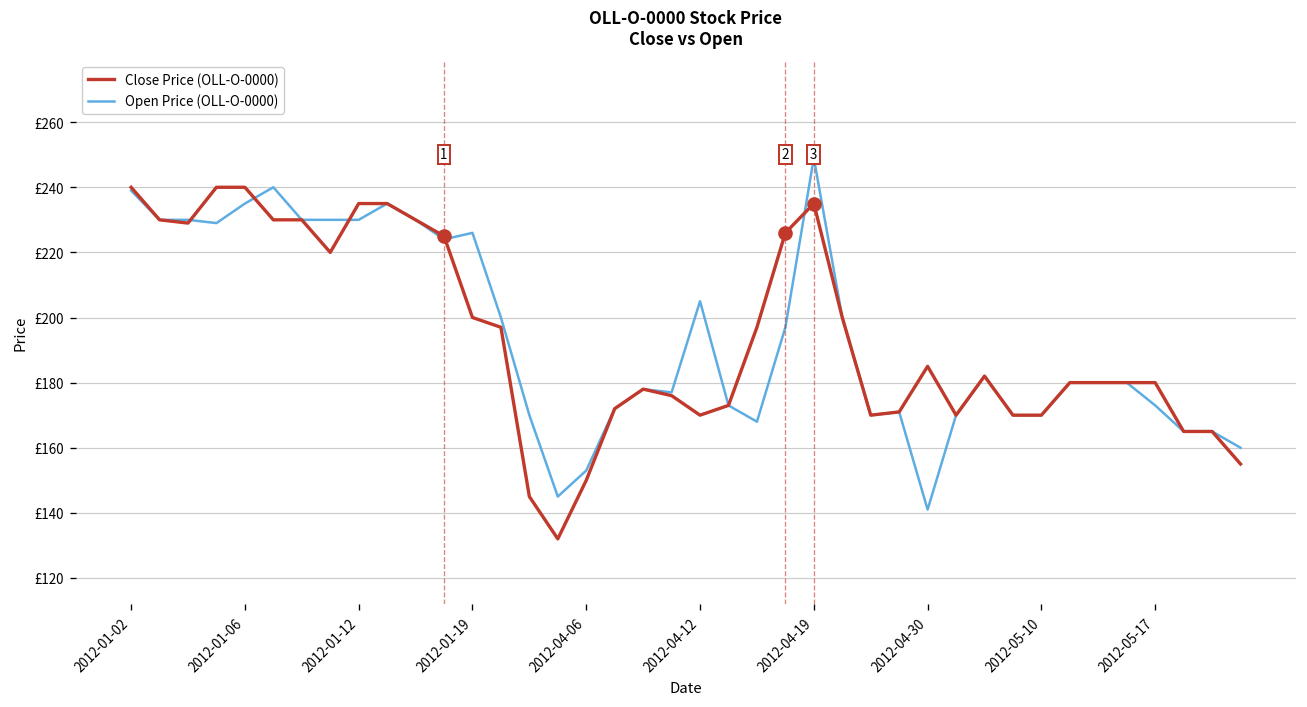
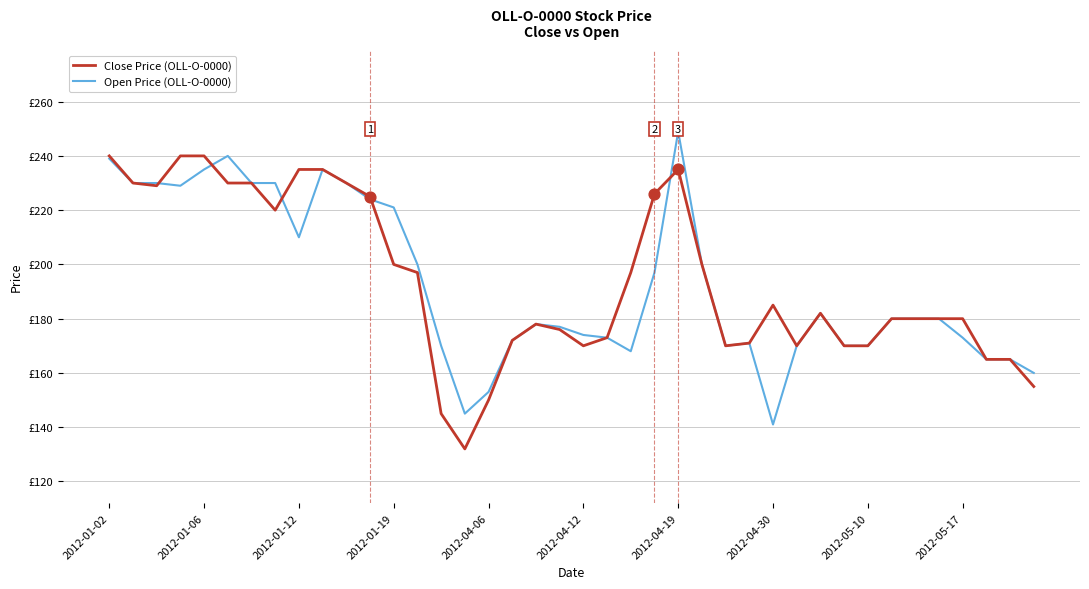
Open Price (OLL-O-0000), 2012-01-12: £230 -> £210
Open Price (OLL-O-0000), 2012-01-19: £226 -> £221
Open Price (OLL-O-0000), 2012-04-12: £205 -> £174
